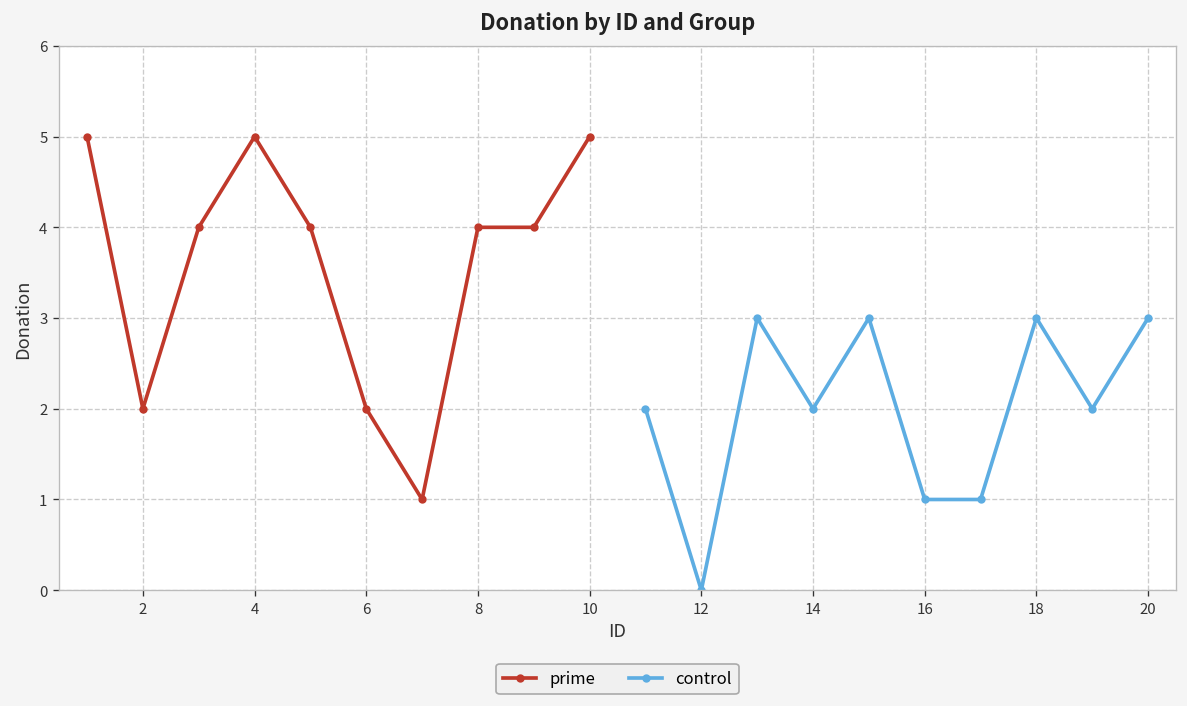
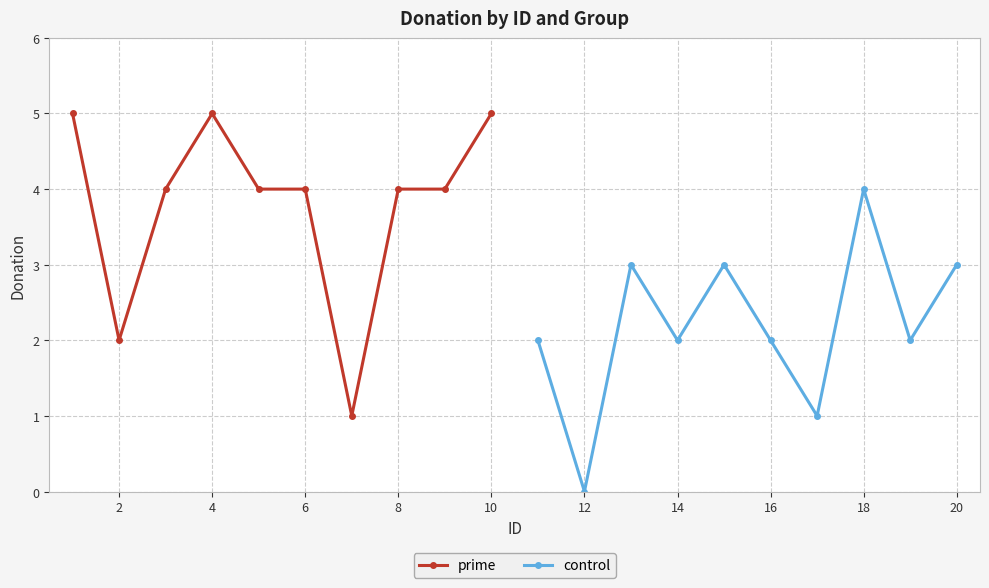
prime, 6: 2 -> 4
control, 16: 1 -> 2
control, 18: 3 -> 4
